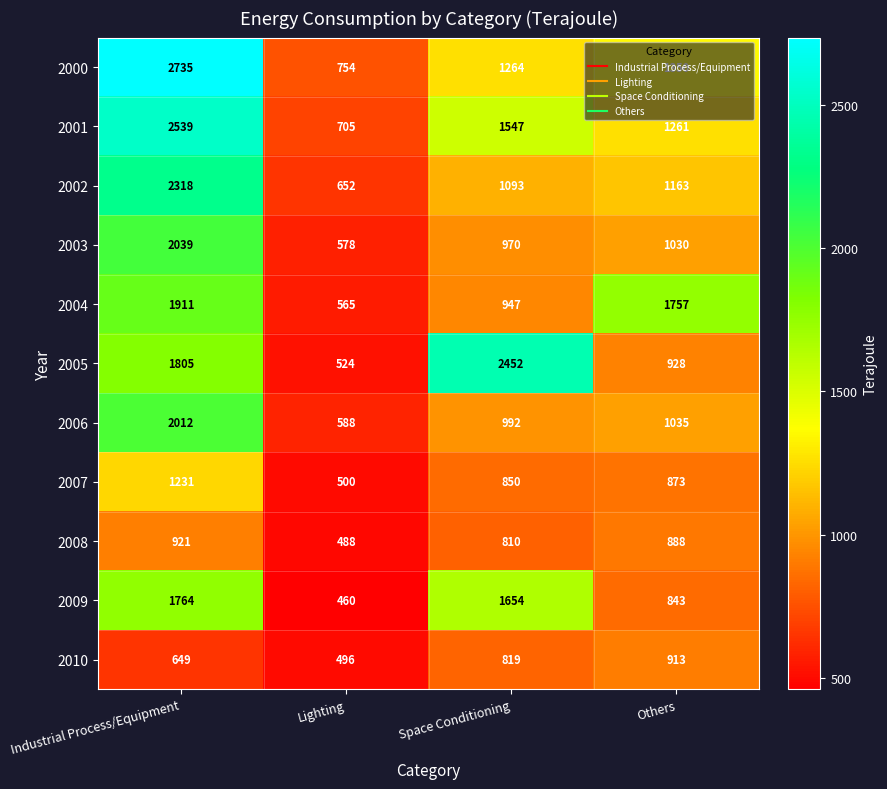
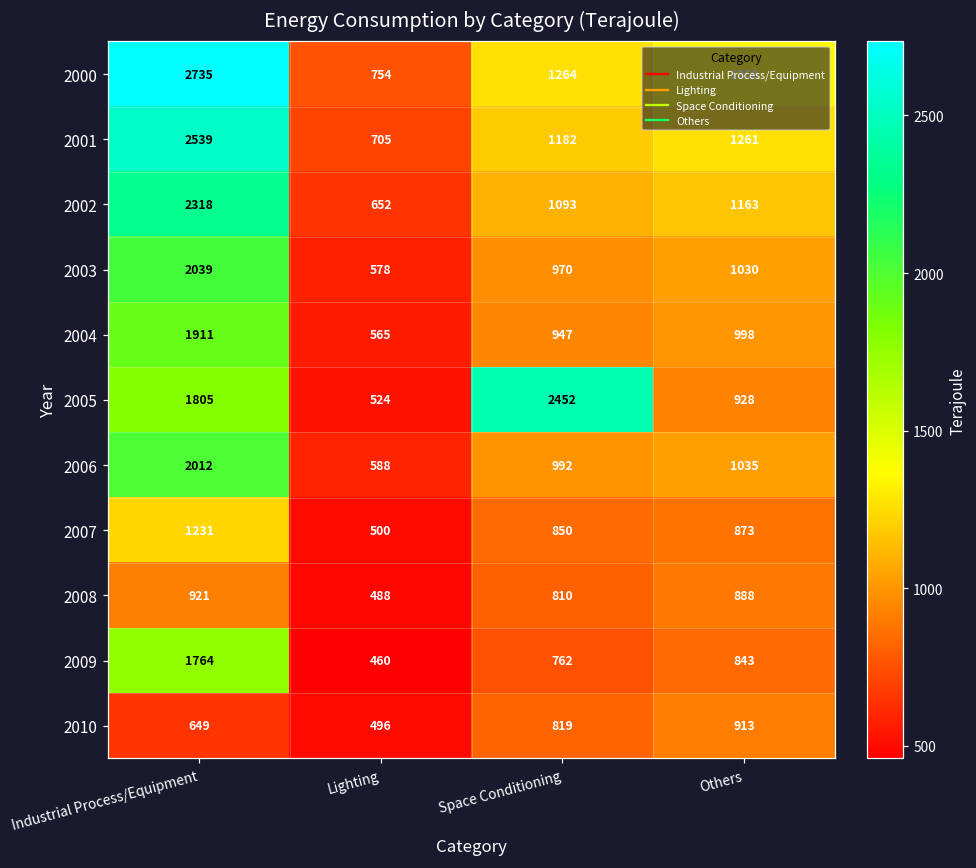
2001, Space Conditioning: 1547 -> 1182
2004, Others: 1757 -> 998
2009, Space Conditioning: 1654 -> 762
